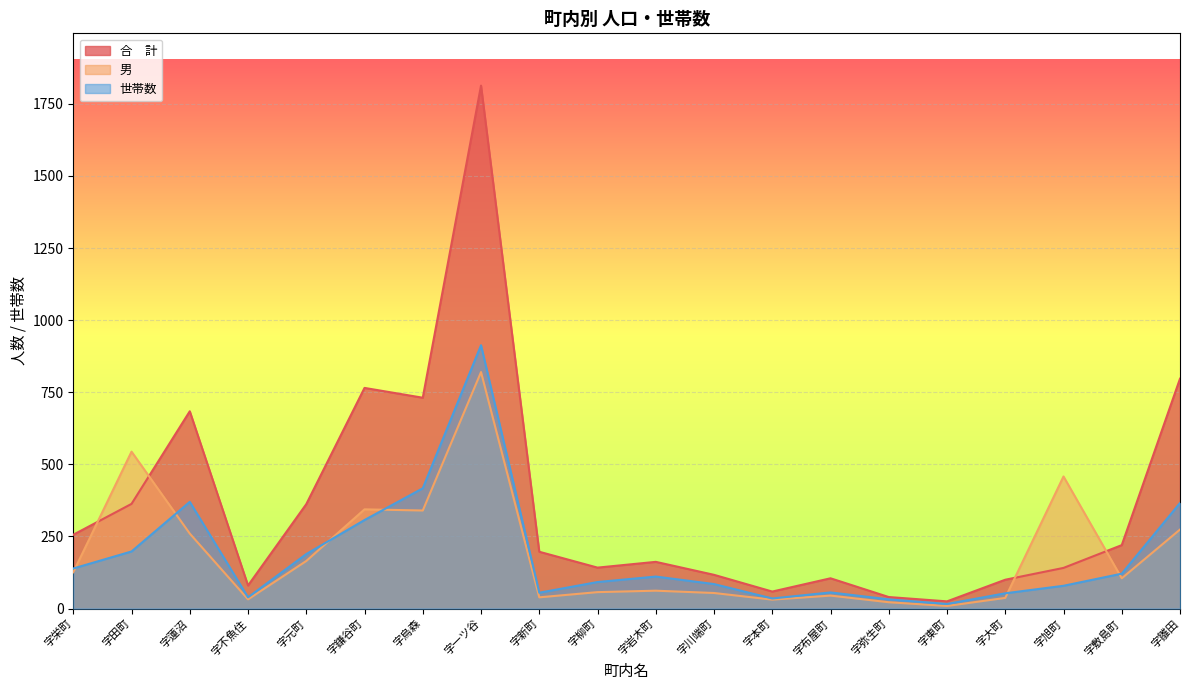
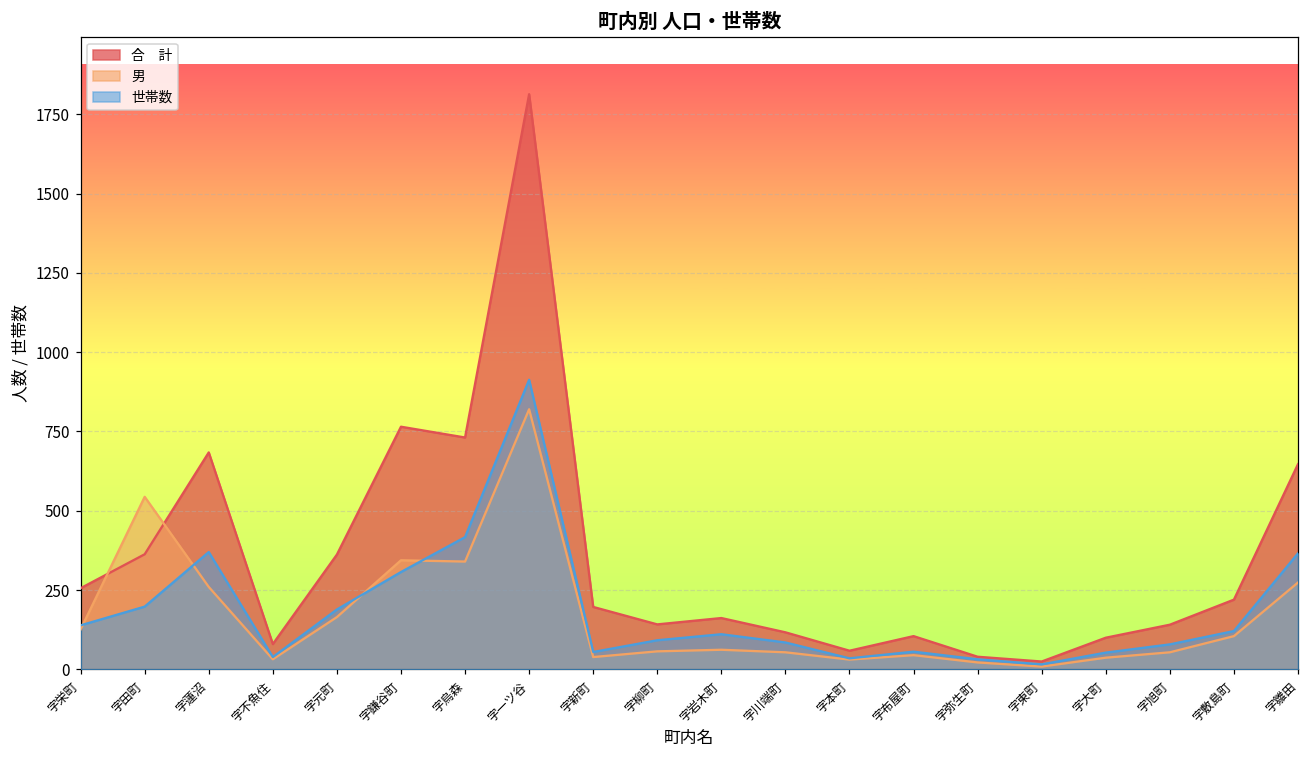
男, 字旭町: 460 -> 50
合 計, 字雛田: 800 -> 650
